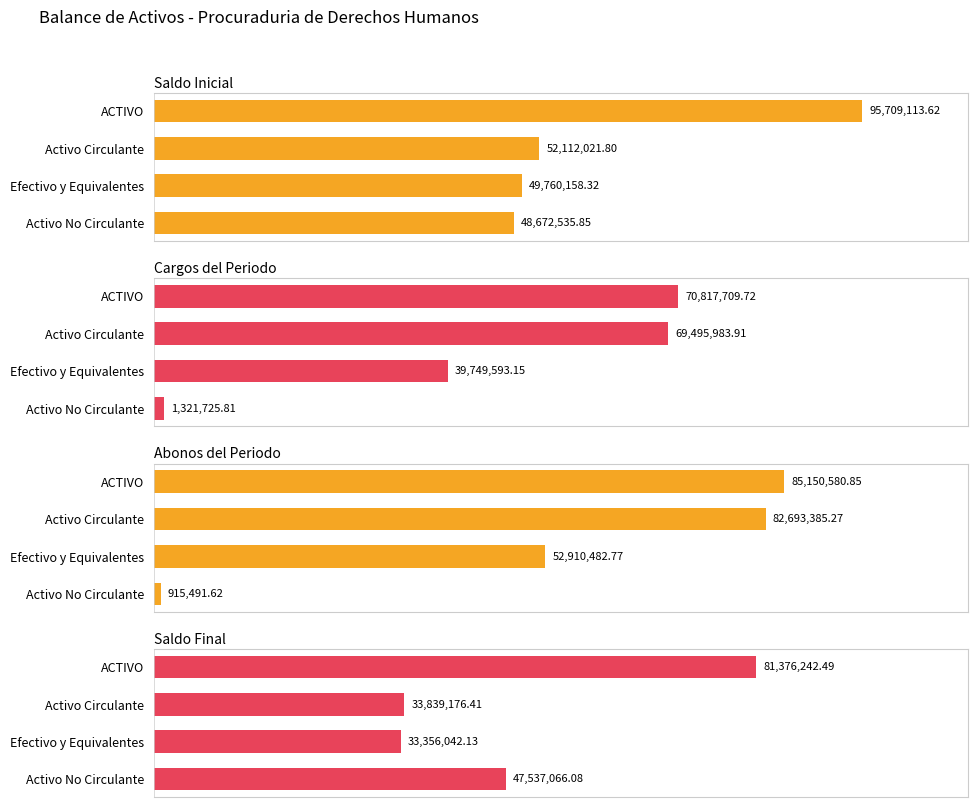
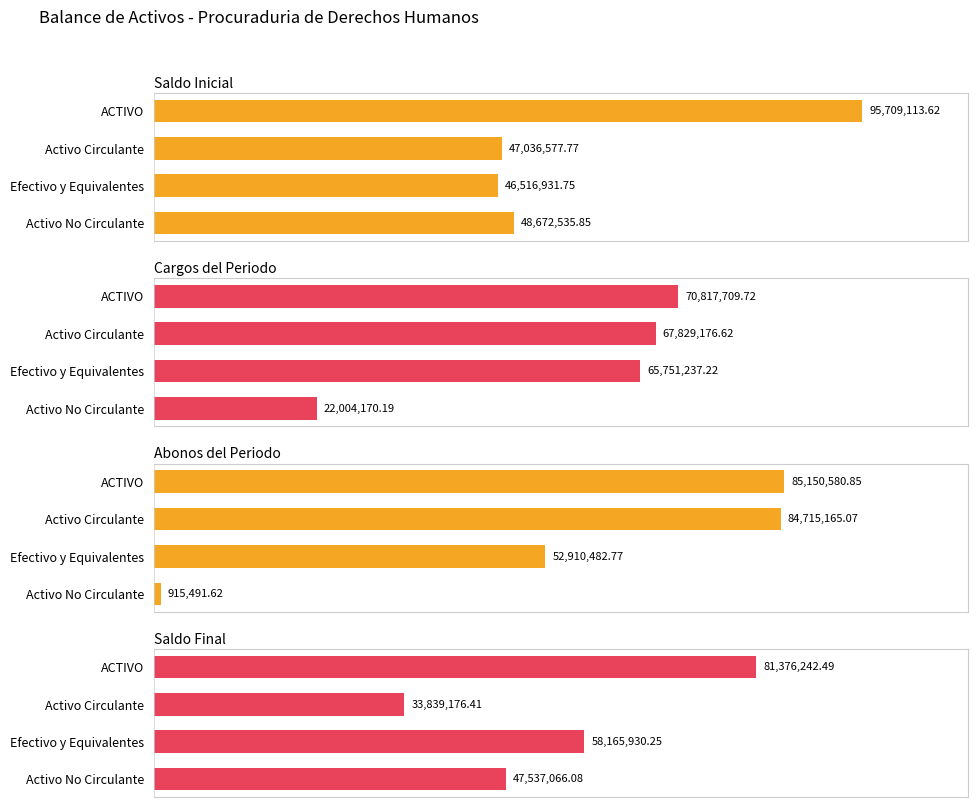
Saldo Inicial, Activo Circulante: 52,112,021.80 -> 47,036,577.77
Saldo Inicial, Efectivo y Equivalentes: 49,760,158.32 -> 46,516,931.75
Cargos del Periodo, Activo Circulante: 69,495,983.91 -> 67,829,176.62
Cargos del Periodo, Efectivo y Equivalentes: 39,749,593.15 -> 65,751,237.22
Cargos del Periodo, Activo No Circulante: 1,321,725.81 -> 22,004,170.19
Abonos del Periodo, Activo Circulante: 82,693,385.27 -> 84,715,165.07
Saldo Final, Efectivo y Equivalentes: 33,356,042.13 -> 58,165,930.25
